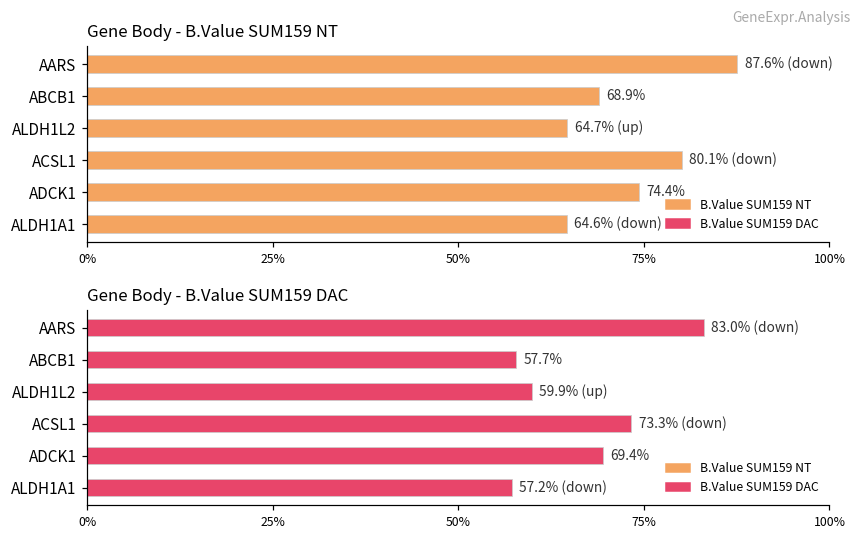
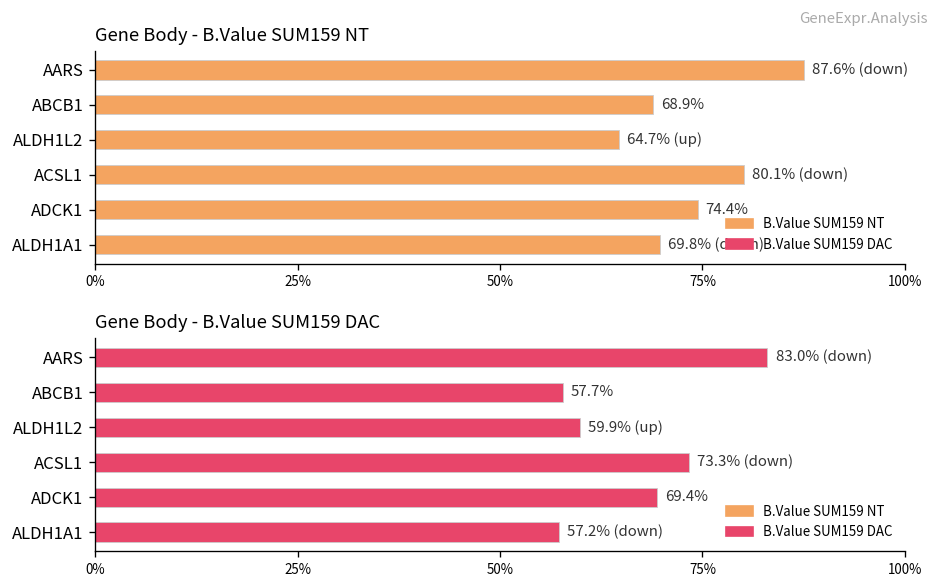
Gene Body - B.Value SUM159 NT, ALDH1A1: 64.6% -> 69.8%
